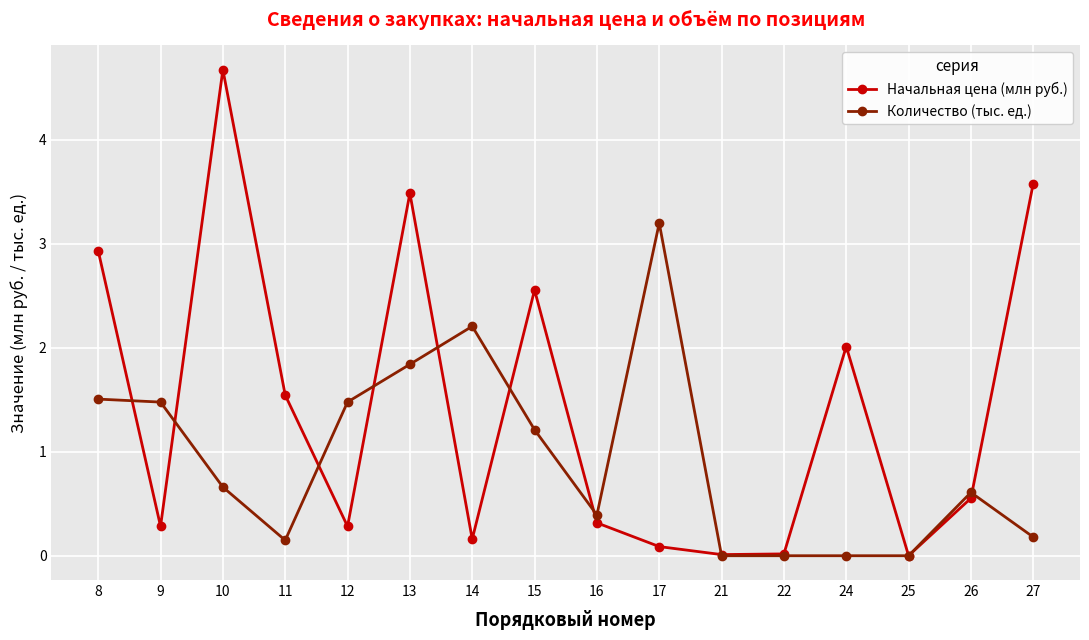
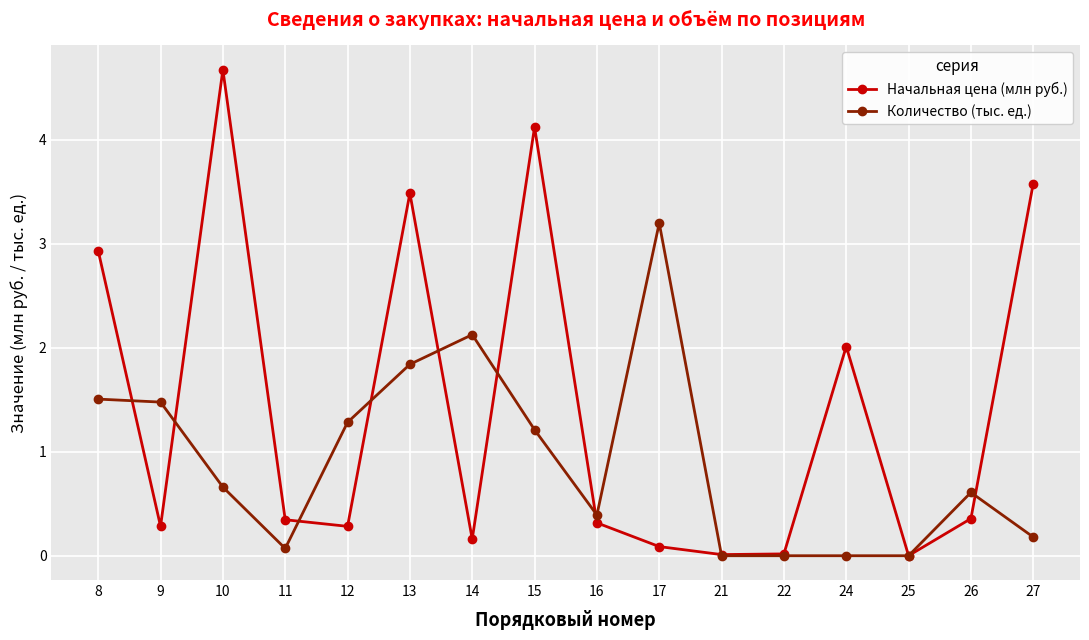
Начальная цена (млн руб.), 11: 1.54 -> 0.35
Количество (тыс. ед.), 11: 0.15 -> 0.07
Количество (тыс. ед.), 12: 1.48 -> 1.28
Количество (тыс. ед.), 14: 2.21 -> 2.13
Начальная цена (млн руб.), 15: 2.56 -> 4.12
Начальная цена (млн руб.), 26: 0.55 -> 0.36
